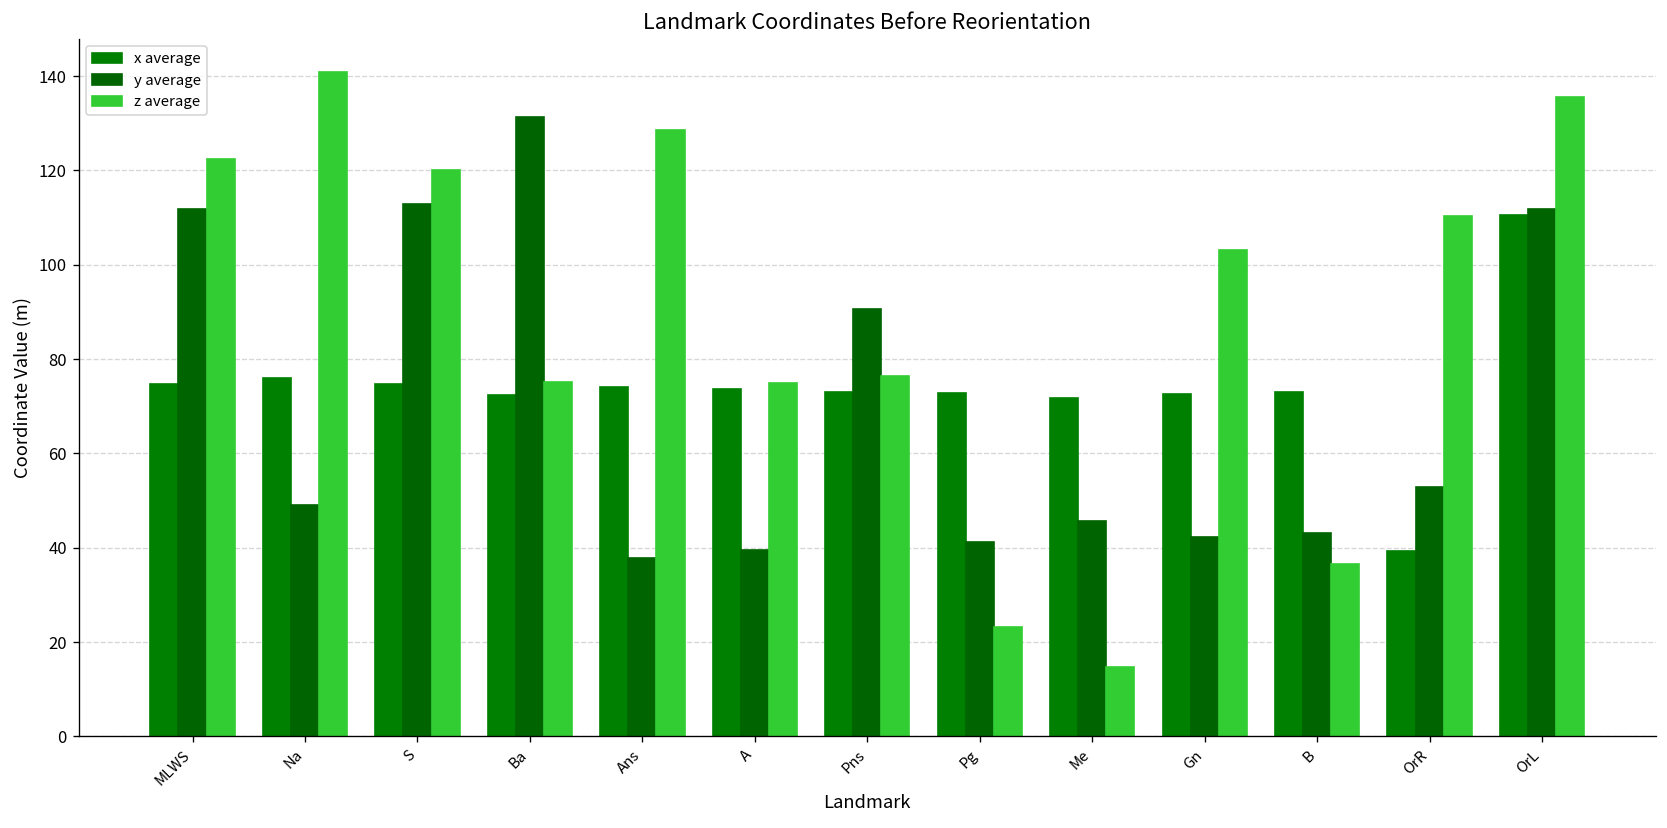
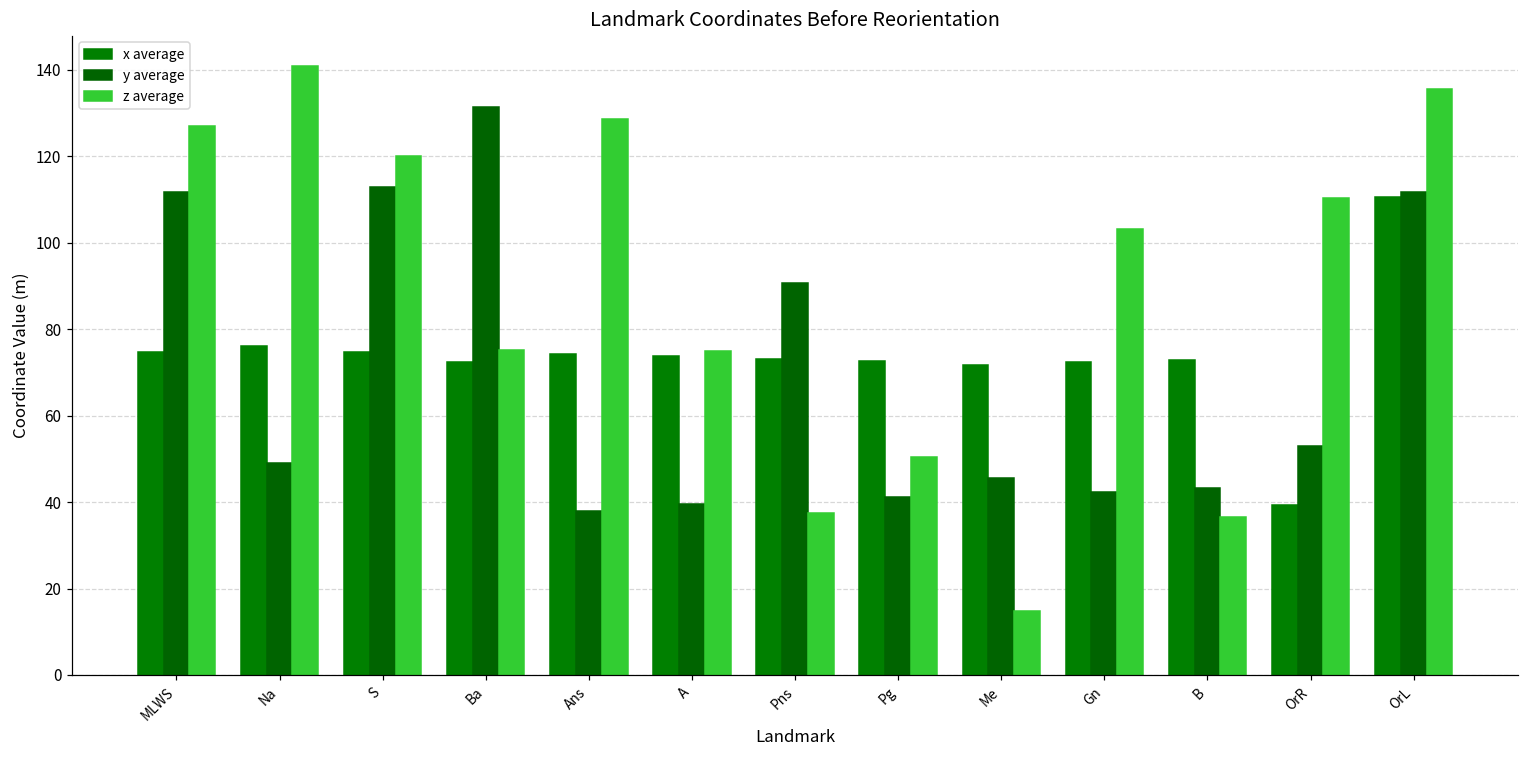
z average, MLWS: 122 -> 127
z average, Pns: 77 -> 37
z average, Pg: 23 -> 50
